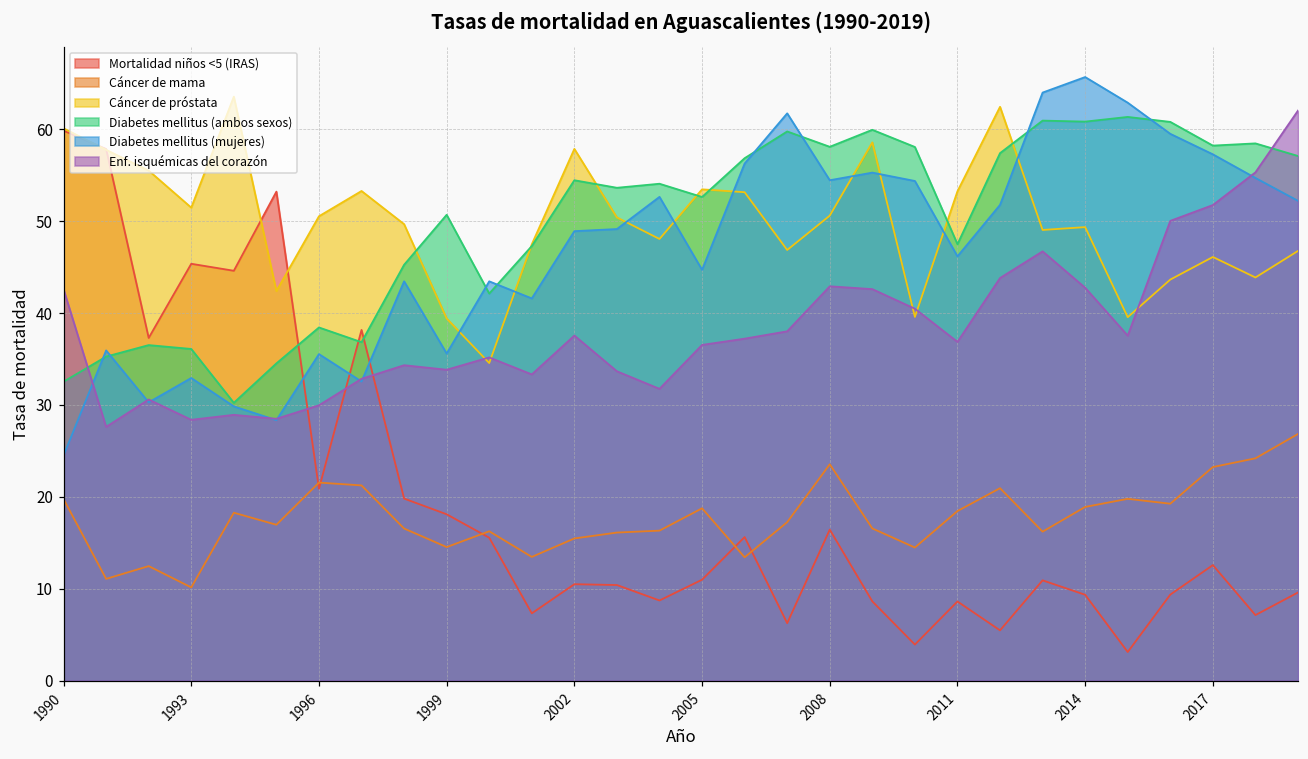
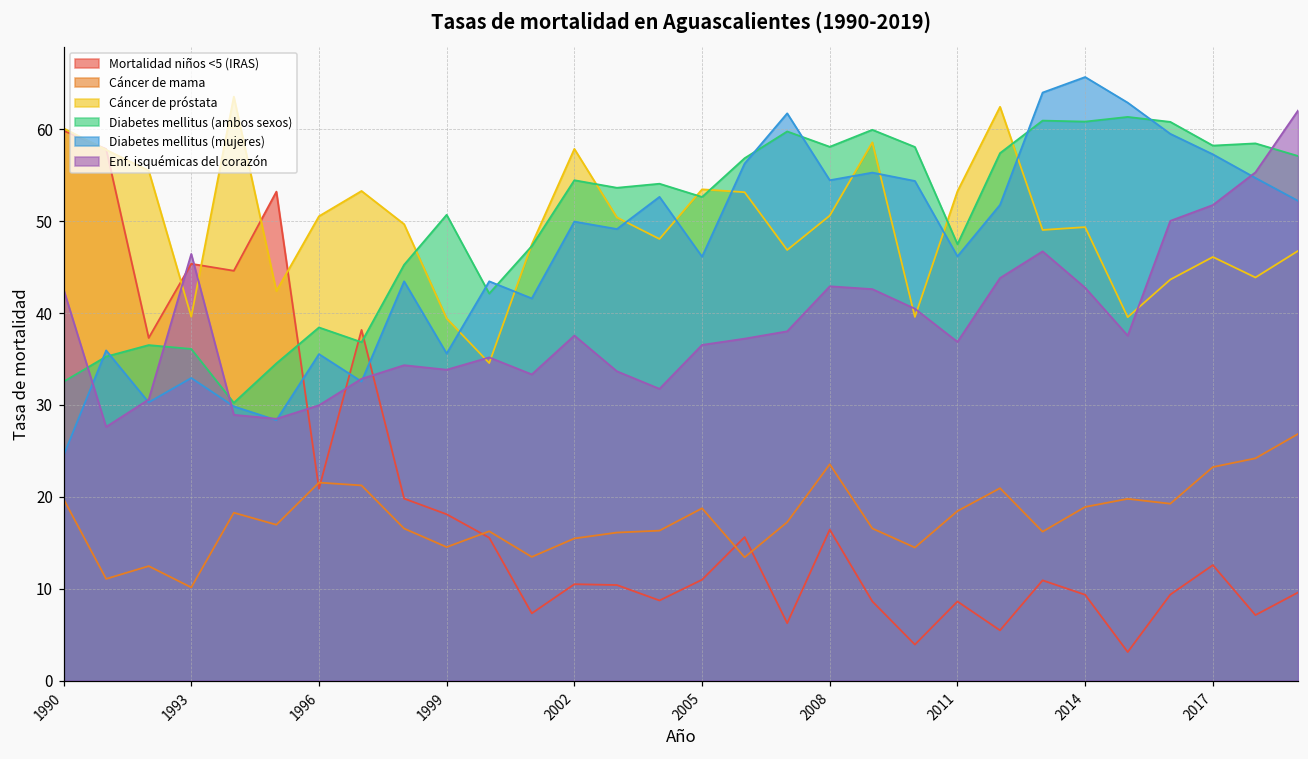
Cáncer de próstata, 1993: 51 -> 40
Enf. isquémicas del corazón, 1993: 28 -> 46
Diabetes mellitus (mujeres), 2002: 49 -> 50
Diabetes mellitus (mujeres), 2005: 45 -> 46
